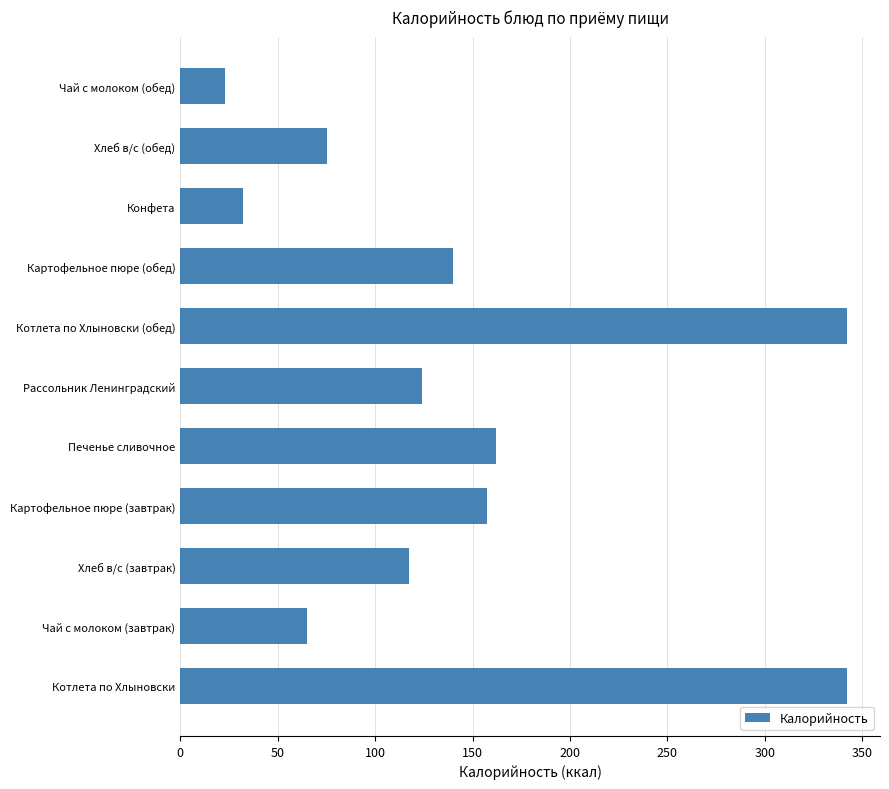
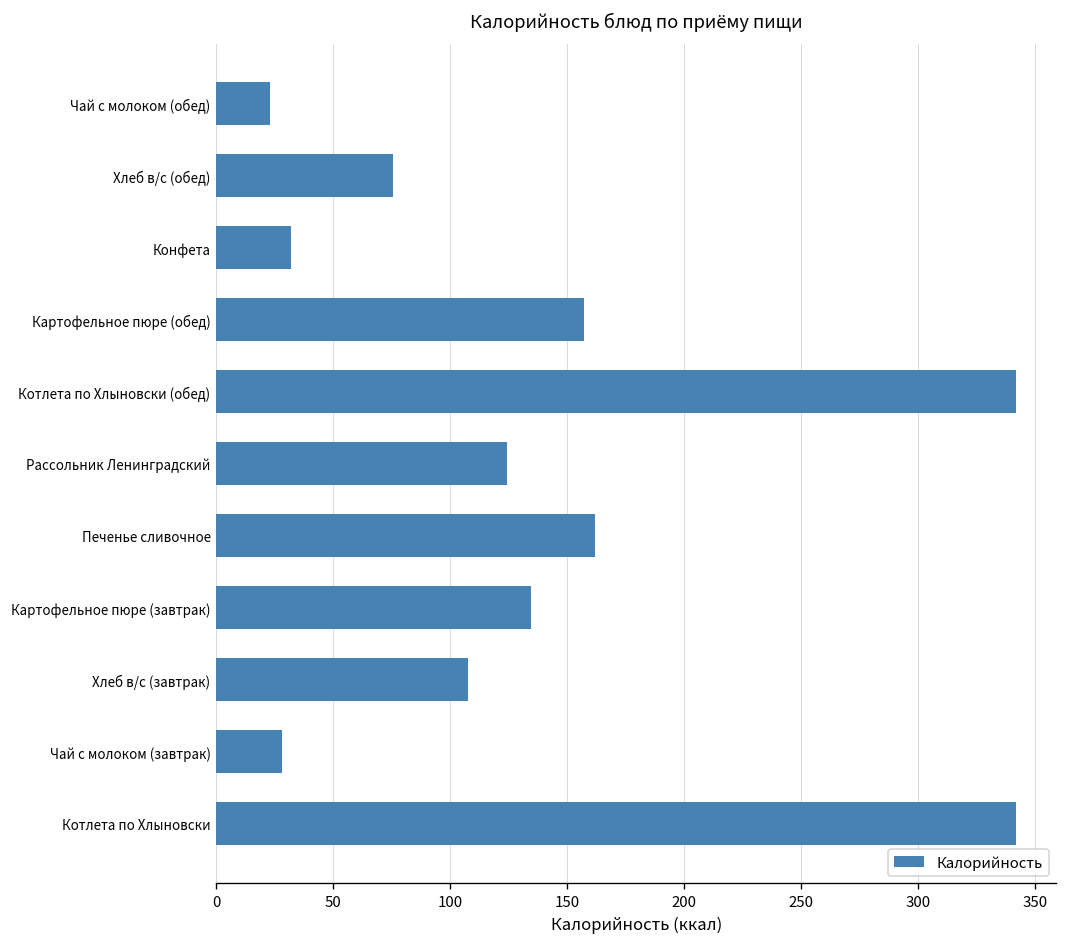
Картофельное пюре (обед): 140 -> 157
Картофельное пюре (завтрак): 157 -> 135
Хлеб в/с (завтрак): 118 -> 108
Чай с молоком (завтрак): 65 -> 28
